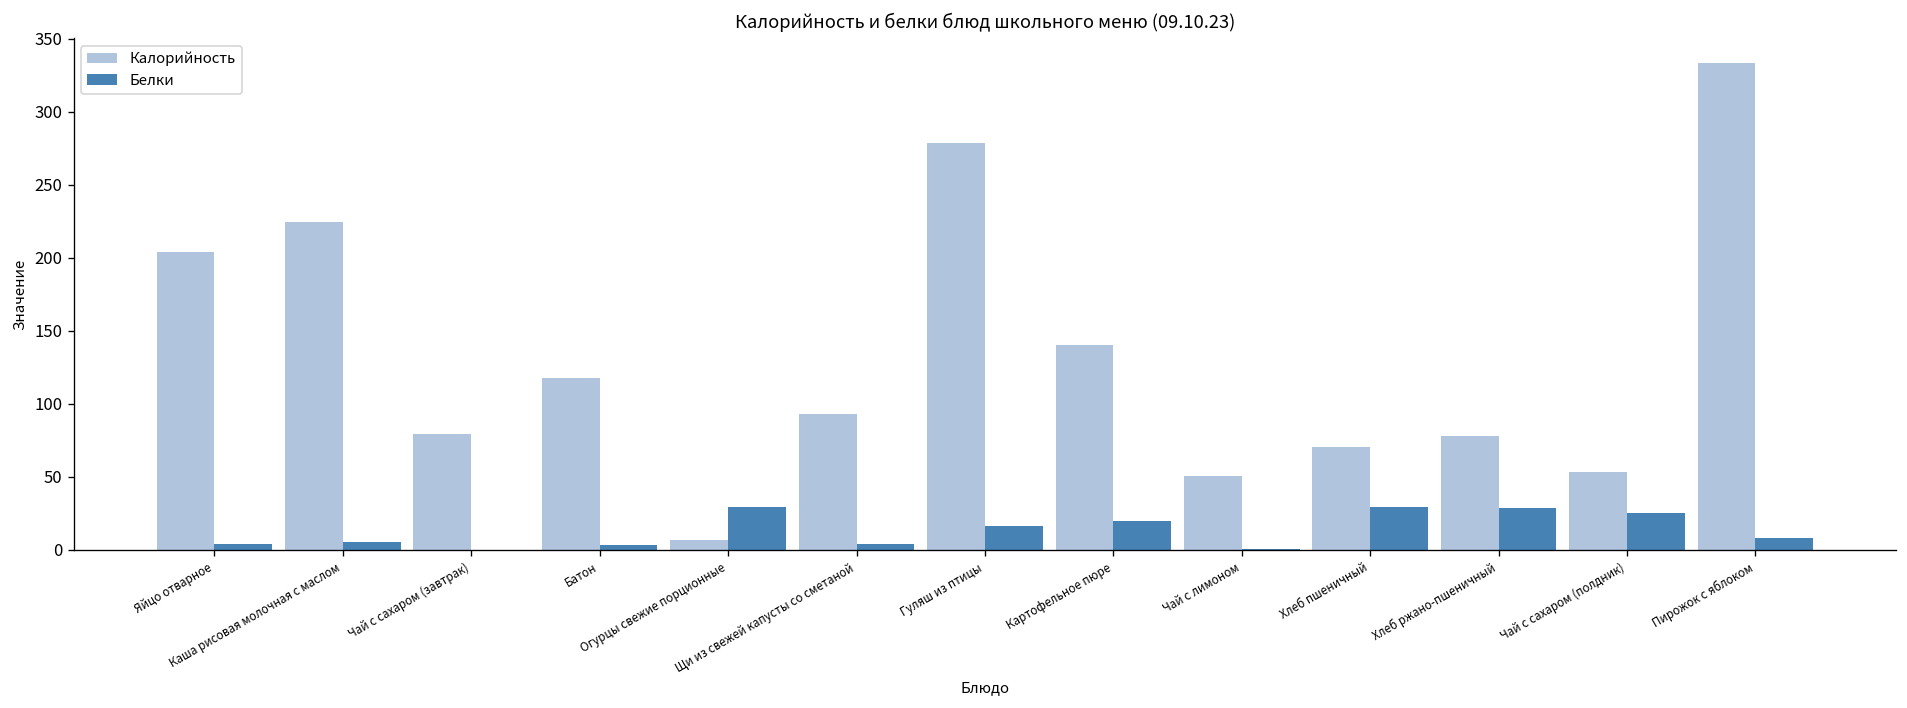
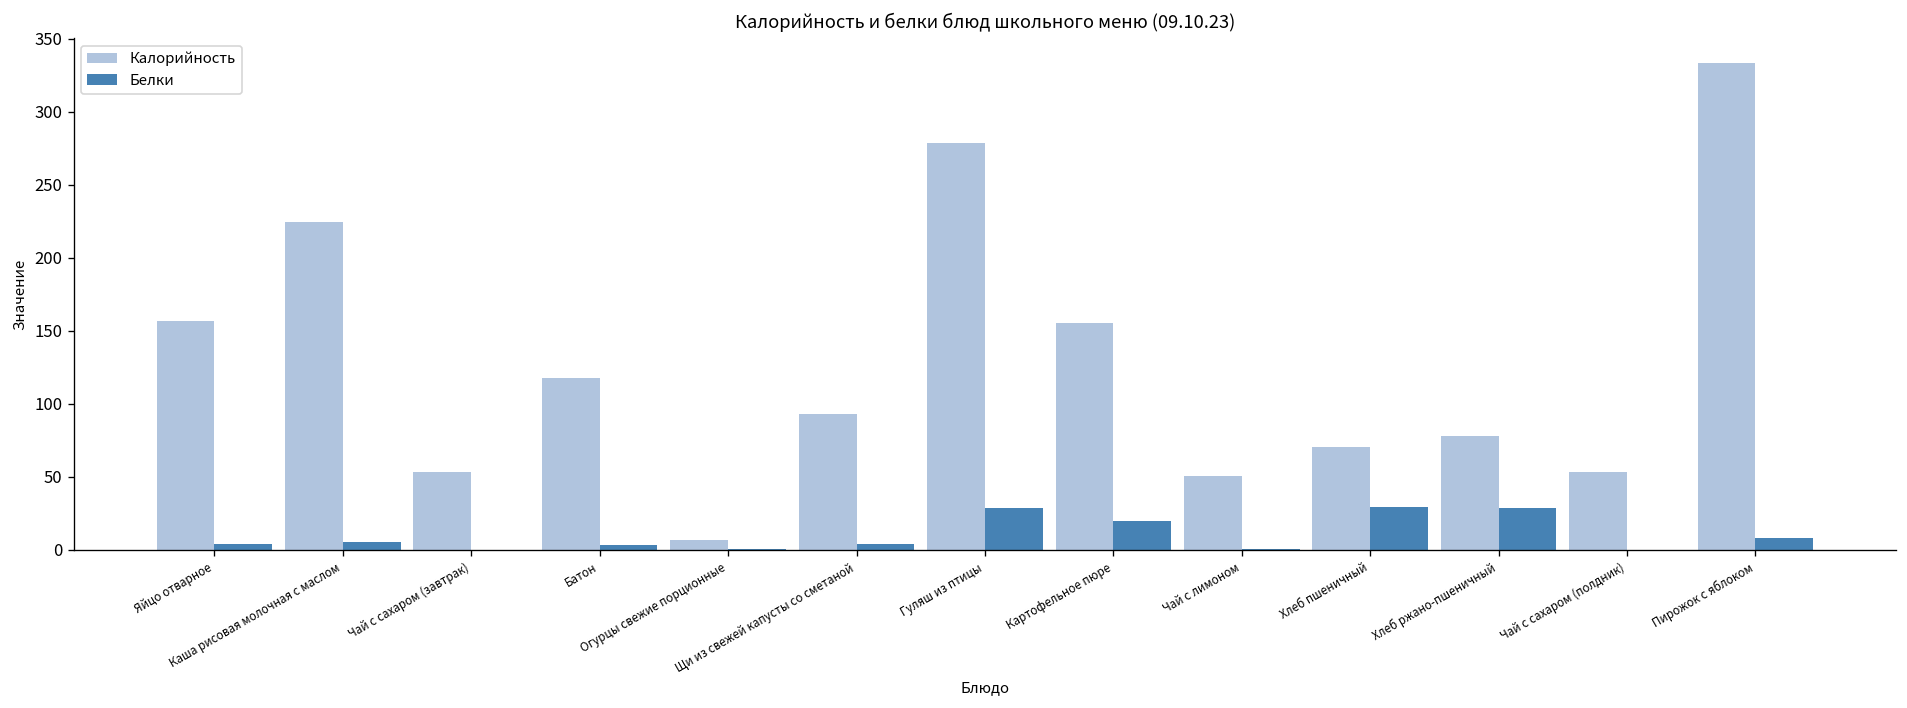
Калорийность, Яйцо отварное: 204 -> 157
Калорийность, Чай с сахаром (завтрак): 79 -> 53
Белки, Огурцы свежие порционные: 29 -> 0
Белки, Гуляш из птицы: 16 -> 29
Калорийность, Картофельное пюре: 140 -> 155
Белки, Чай с сахаром (полдник): 25 -> 0
